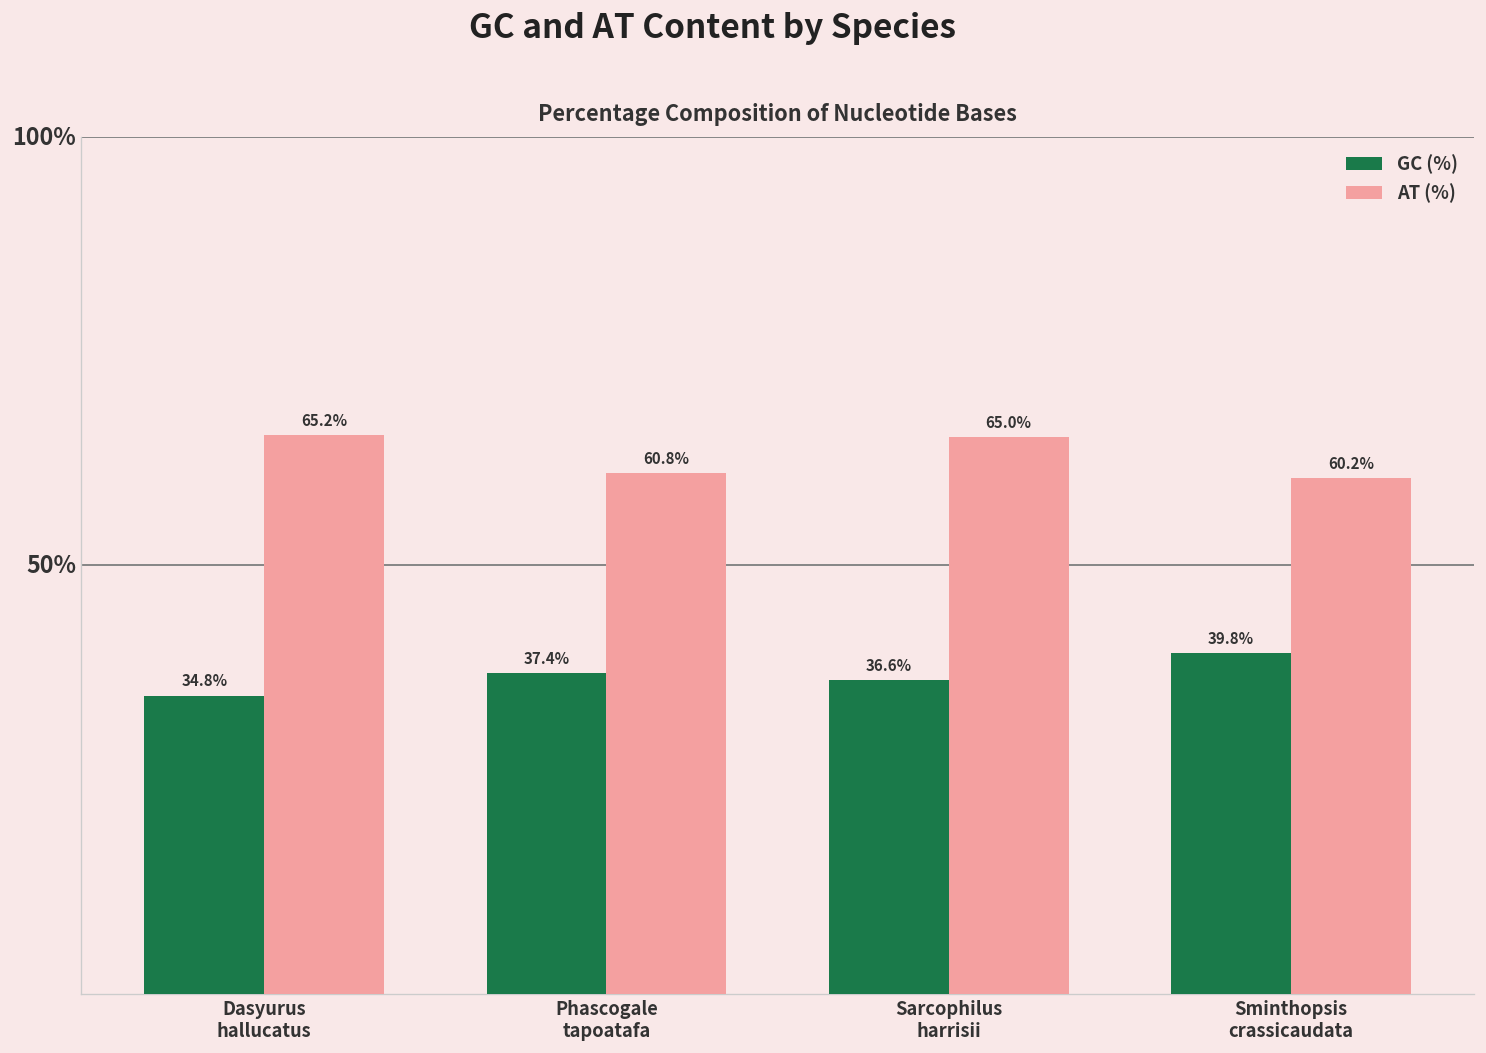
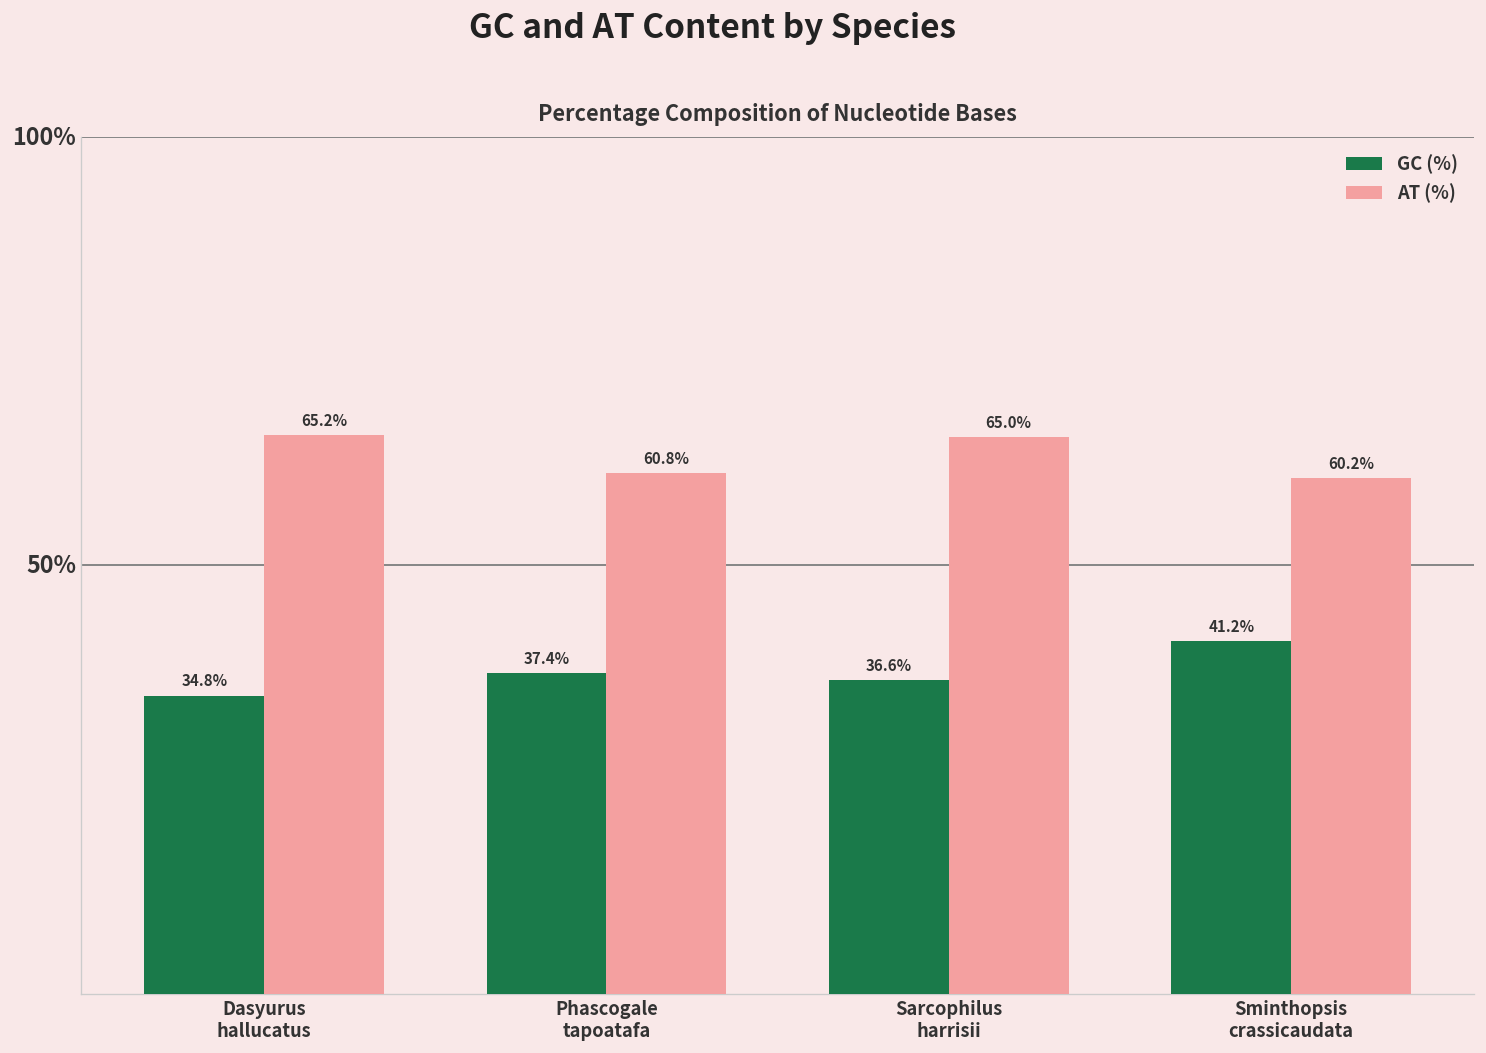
GC (%), Sminthopsis crassicaudata: 39.8% -> 41.2%
